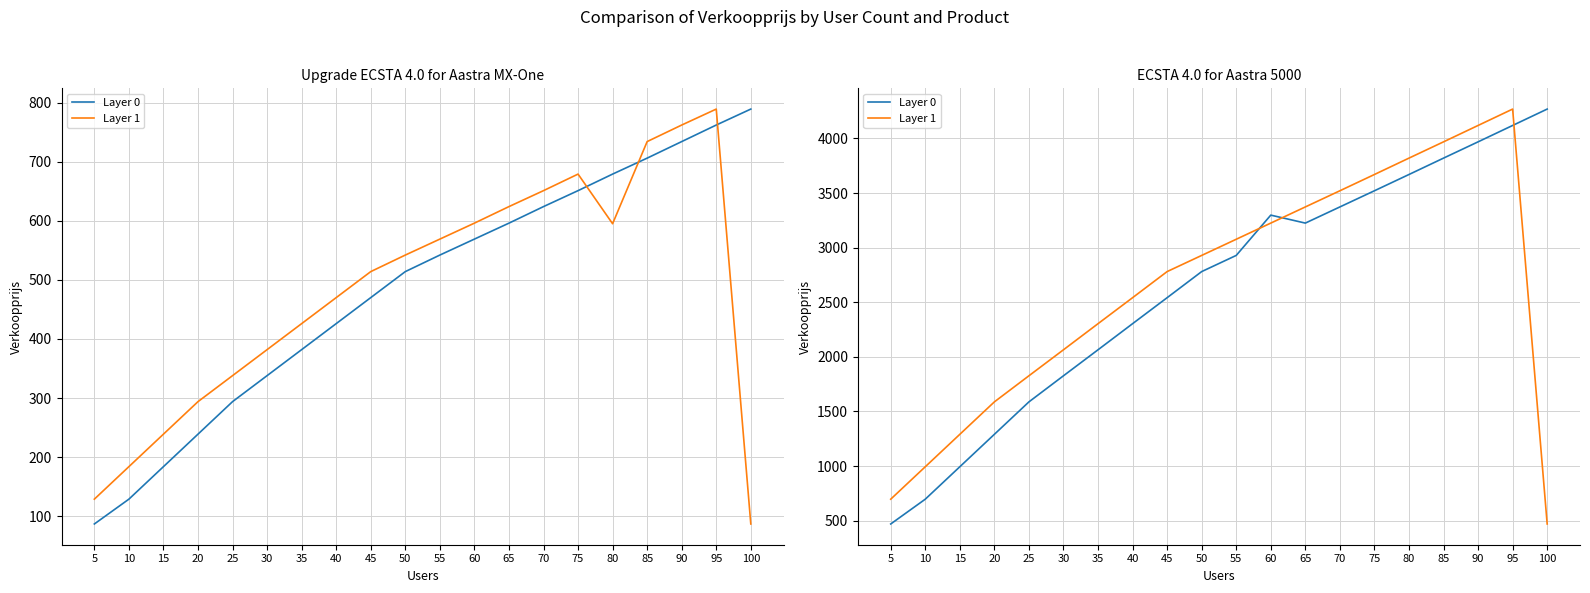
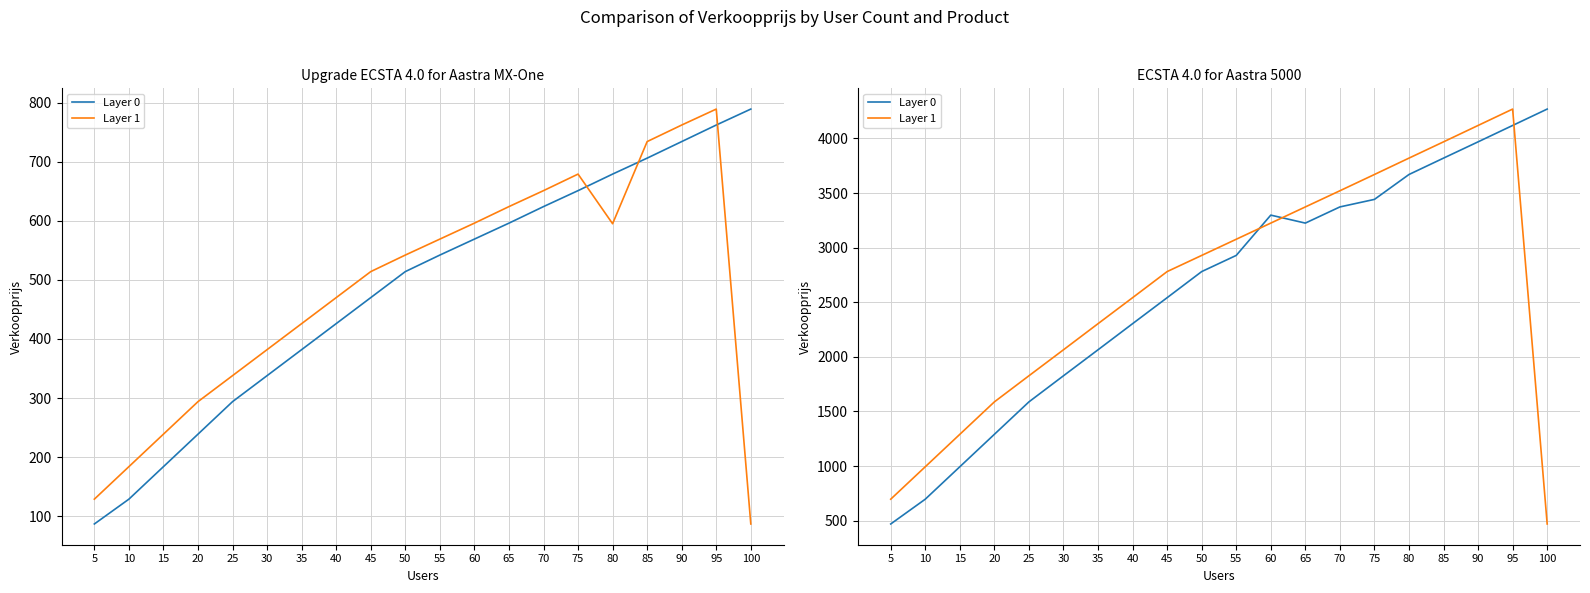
ECSTA 4.0 for Aastra 5000, Layer 0, 75: 3520 -> 3440
